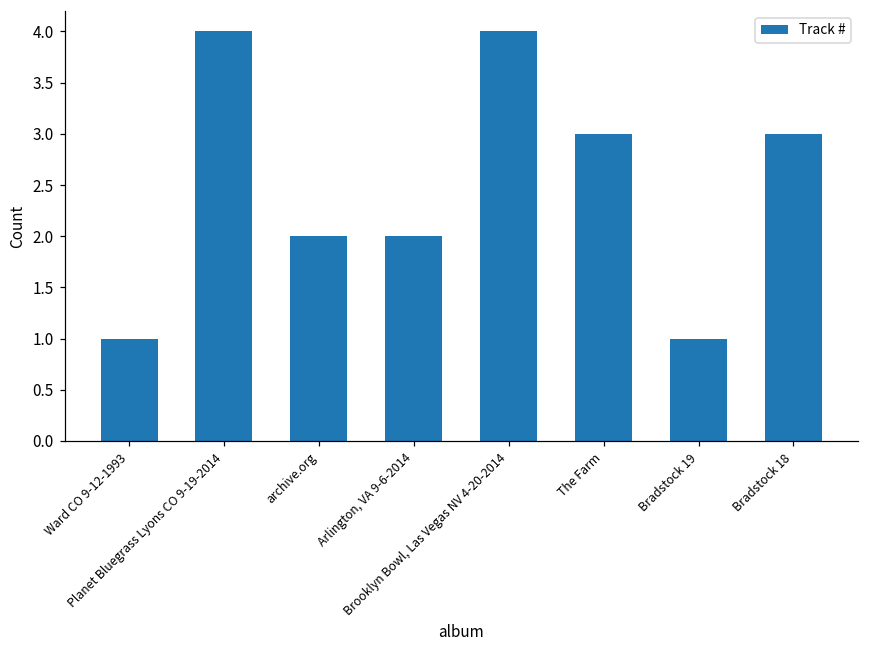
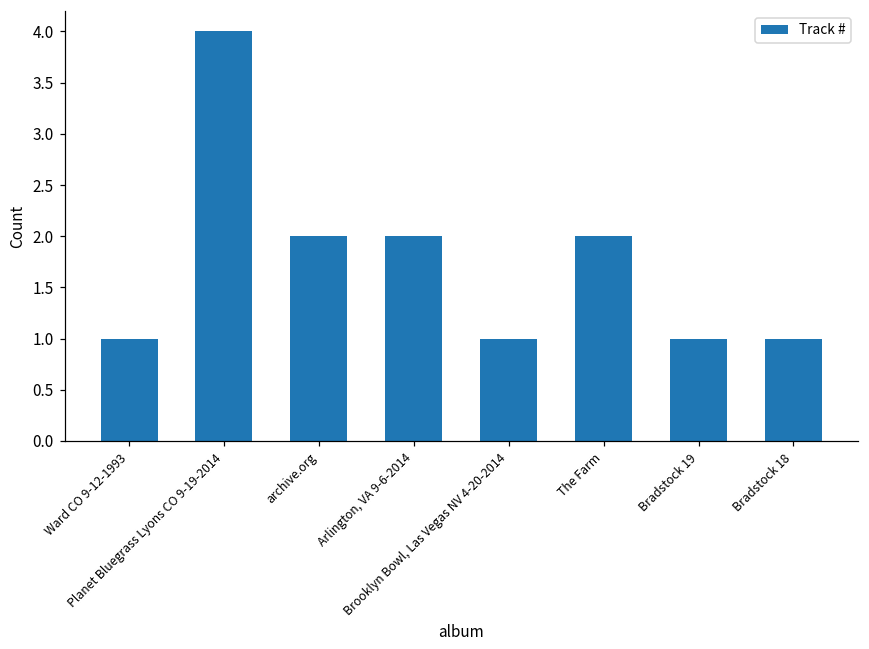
Brooklyn Bowl, Las Vegas NV 4-20-2014: 4 -> 1
The Farm: 3 -> 2
Bradstock 18: 3 -> 1
